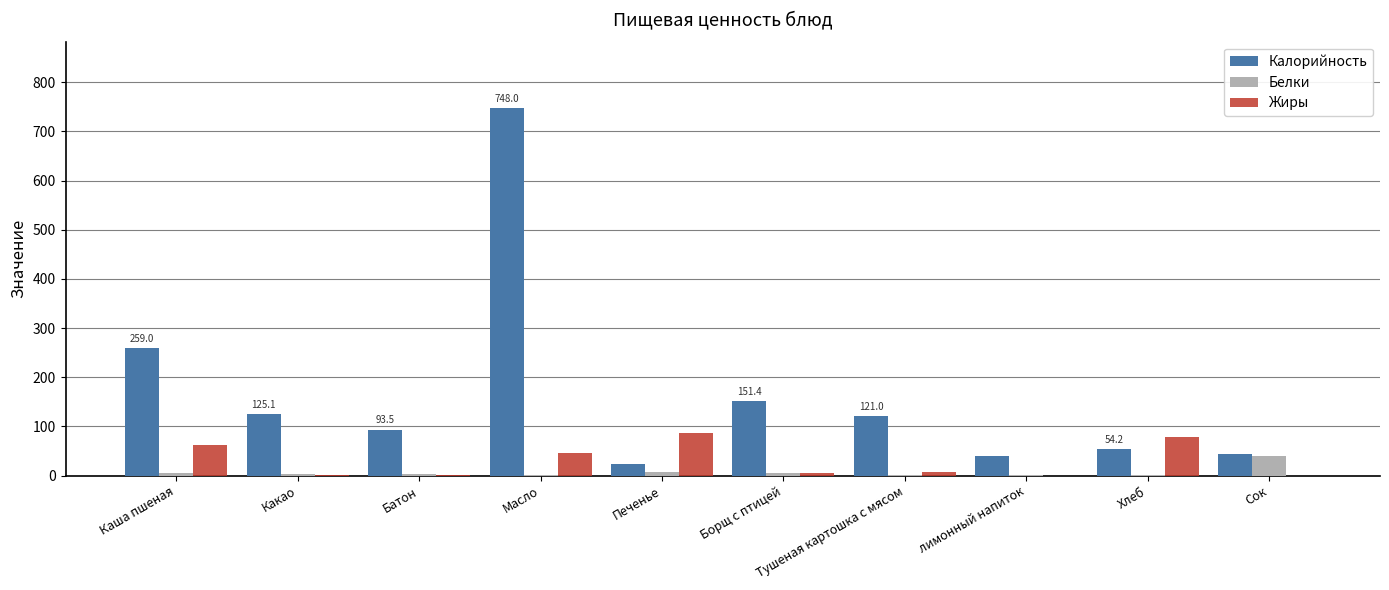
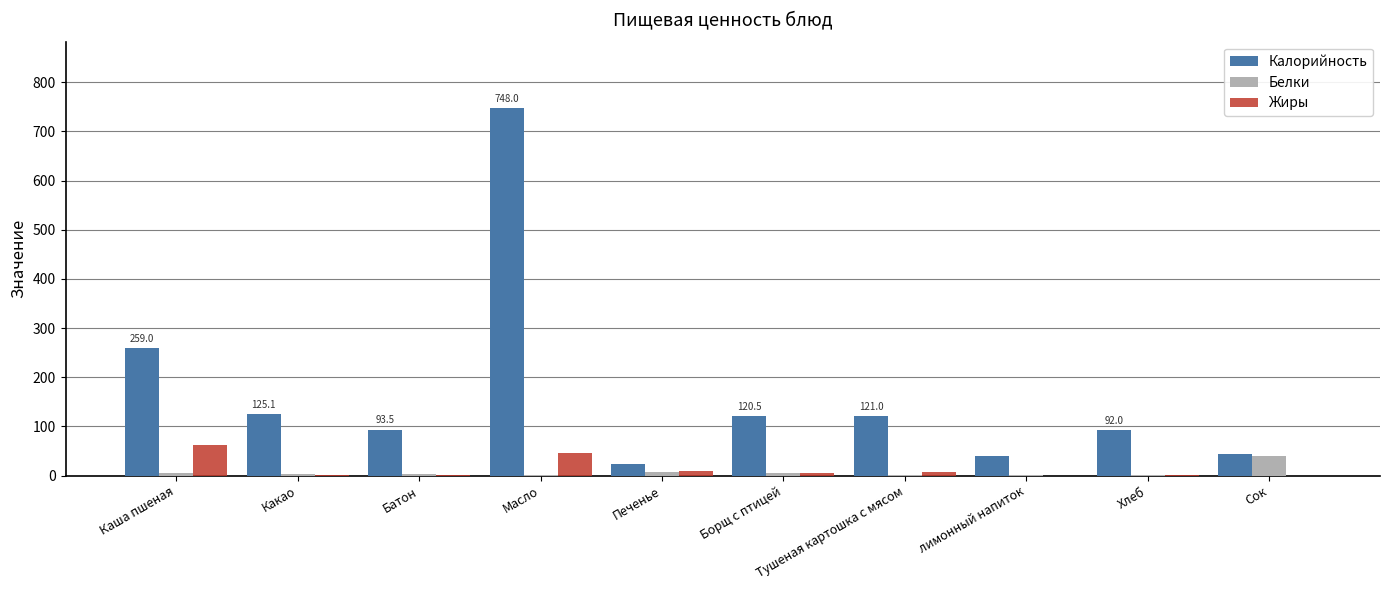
Жиры, Печенье: 90 -> 10
Калорийность, Борщ с птицей: 151.4 -> 120.5
Калорийность, Хлеб: 54.2 -> 92.0
Жиры, Хлеб: 80 -> 0
